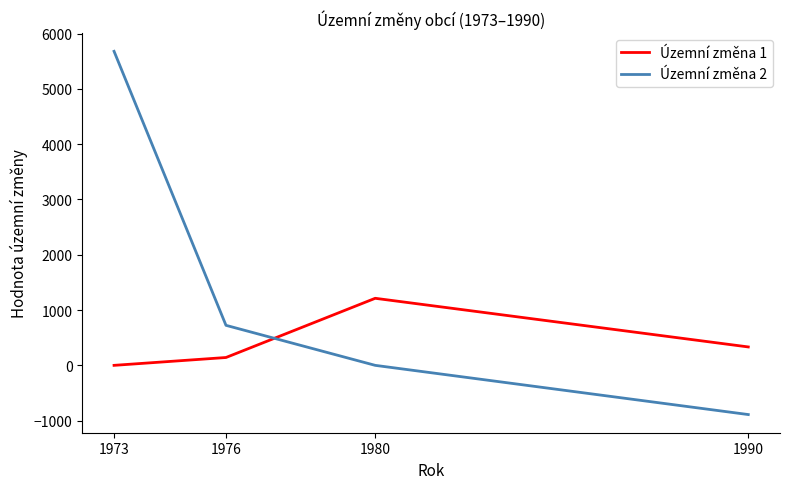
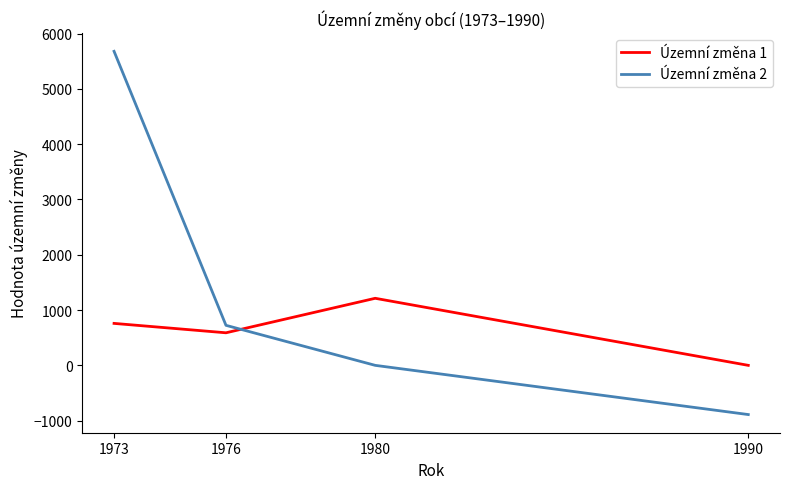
Územní změna 1, 1973: 0 -> 800
Územní změna 1, 1976: 100 -> 600
Územní změna 1, 1990: 300 -> 0
